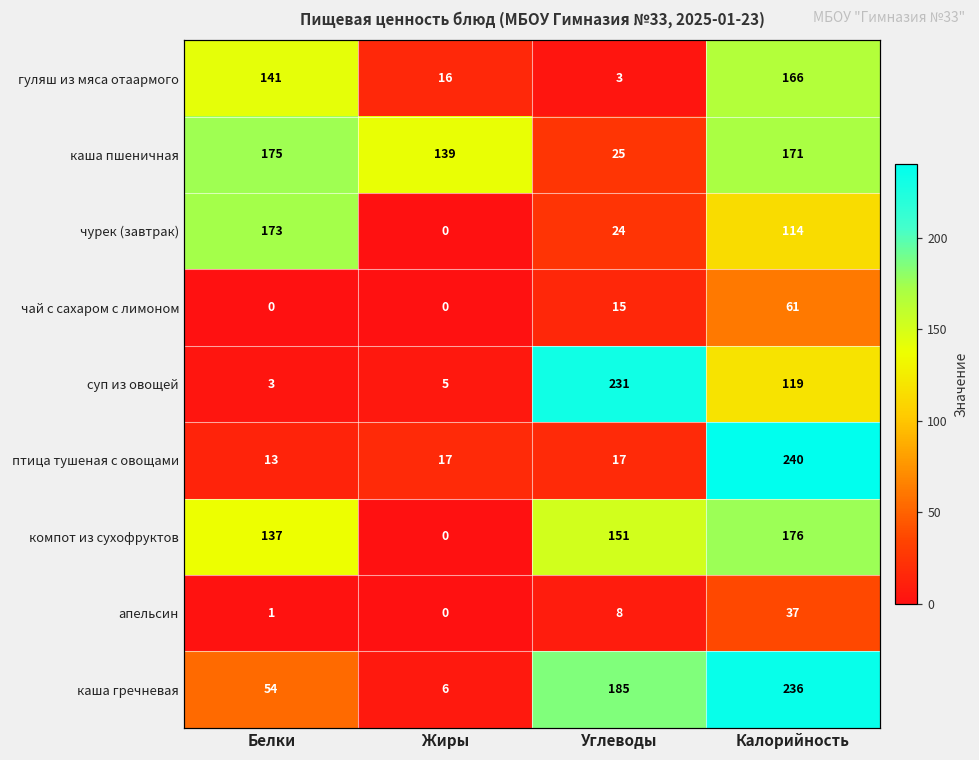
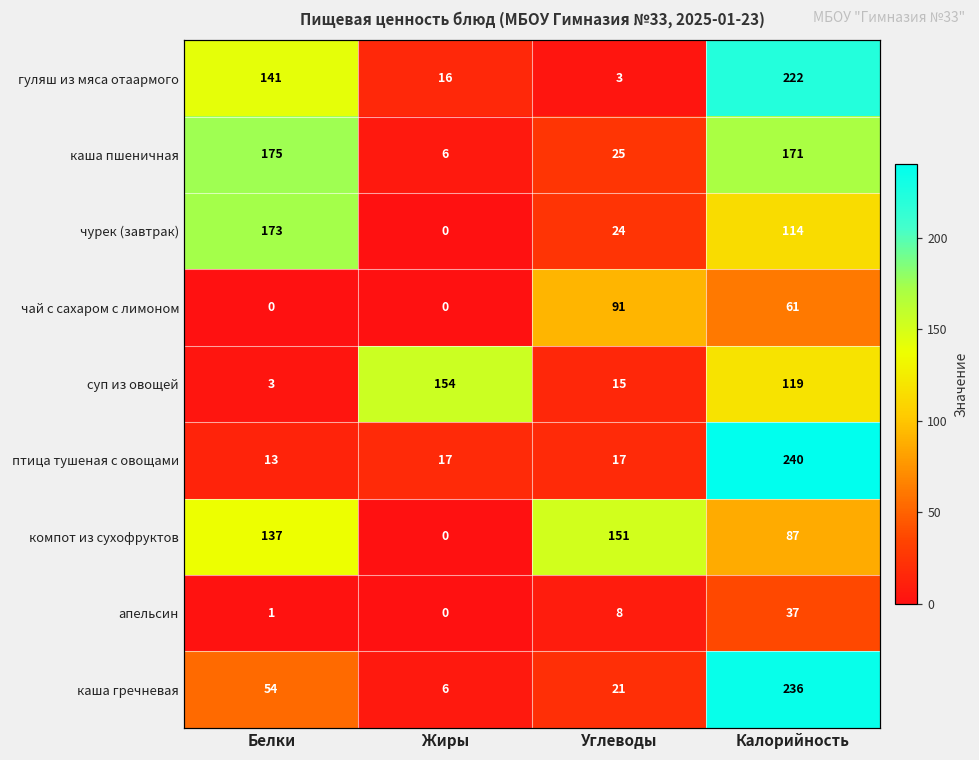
гуляш из мяса отаармого, Калорийность: 166 -> 222
каша пшеничная, Жиры: 139 -> 6
чай с сахаром с лимоном, Углеводы: 15 -> 91
суп из овощей, Жиры: 5 -> 154
суп из овощей, Углеводы: 231 -> 15
компот из сухофруктов, Калорийность: 176 -> 87
каша гречневая, Углеводы: 185 -> 21
